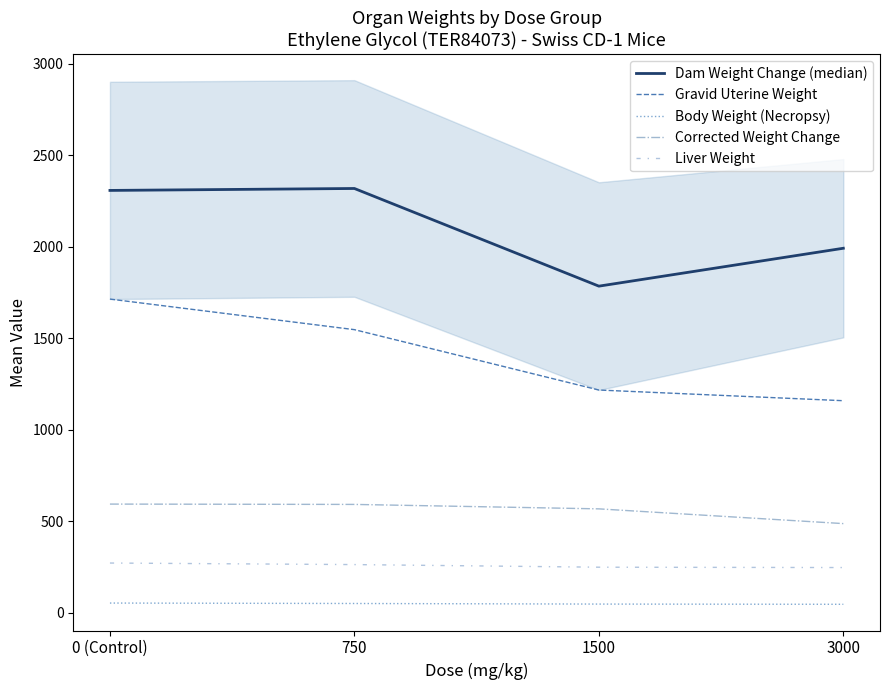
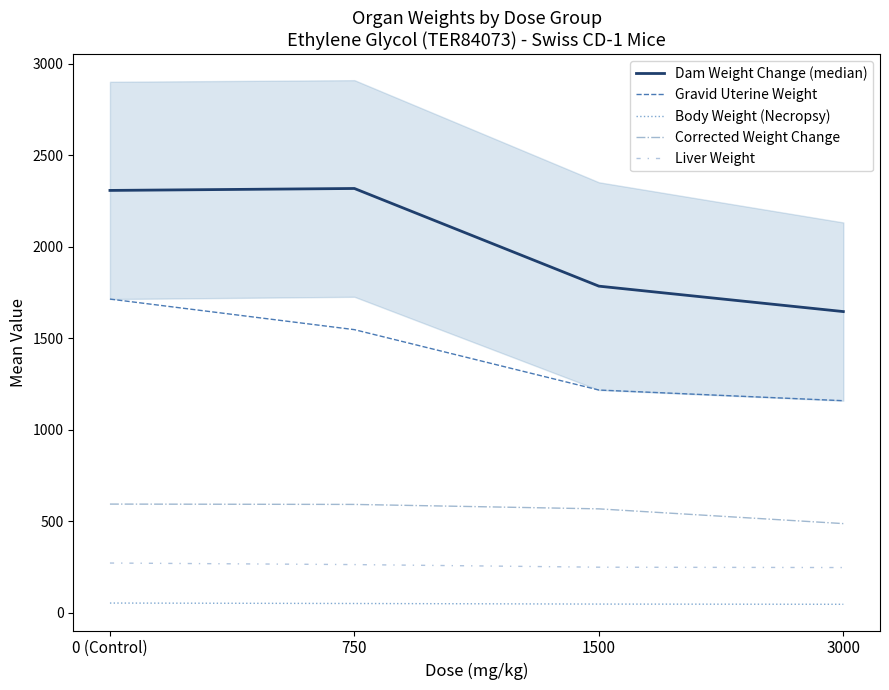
Dam Weight Change (median), 3000: 1990 -> 1650
